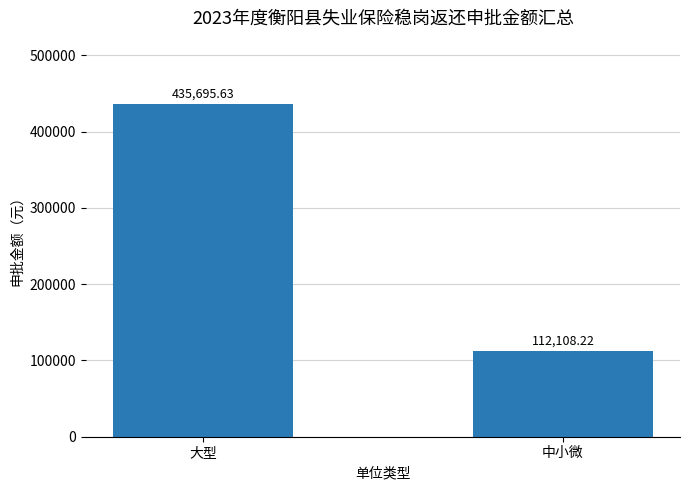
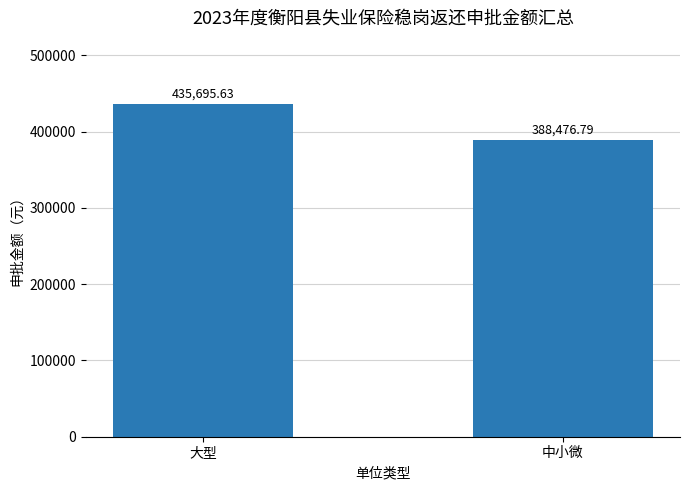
中小微: 112,108.22 -> 388,476.79
